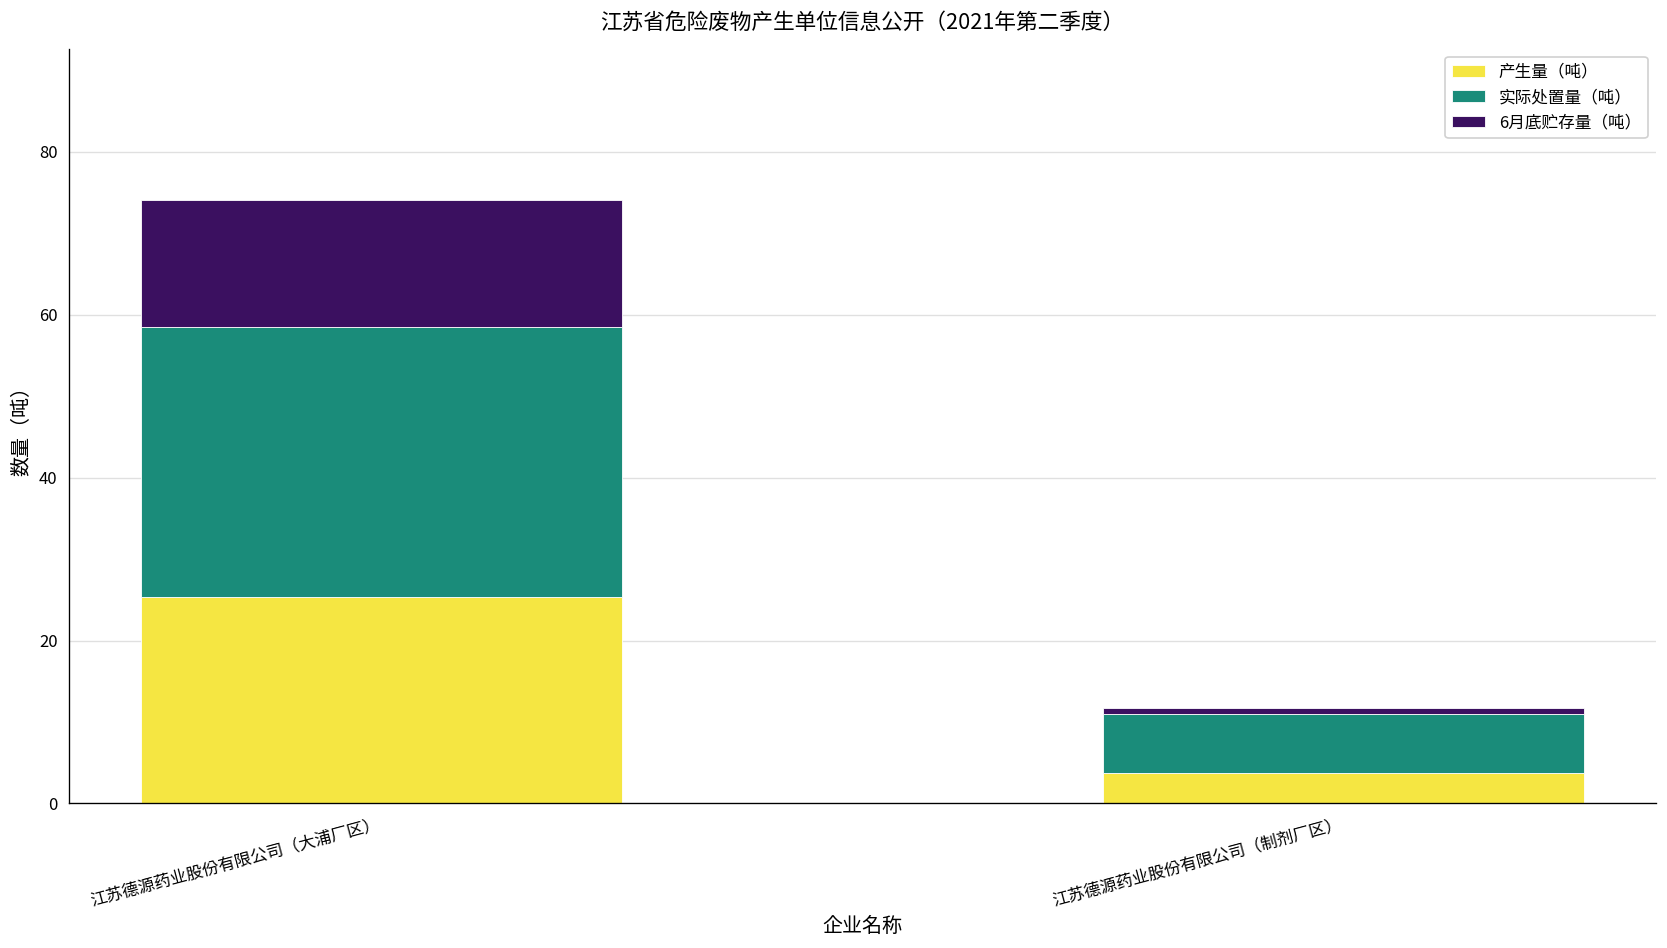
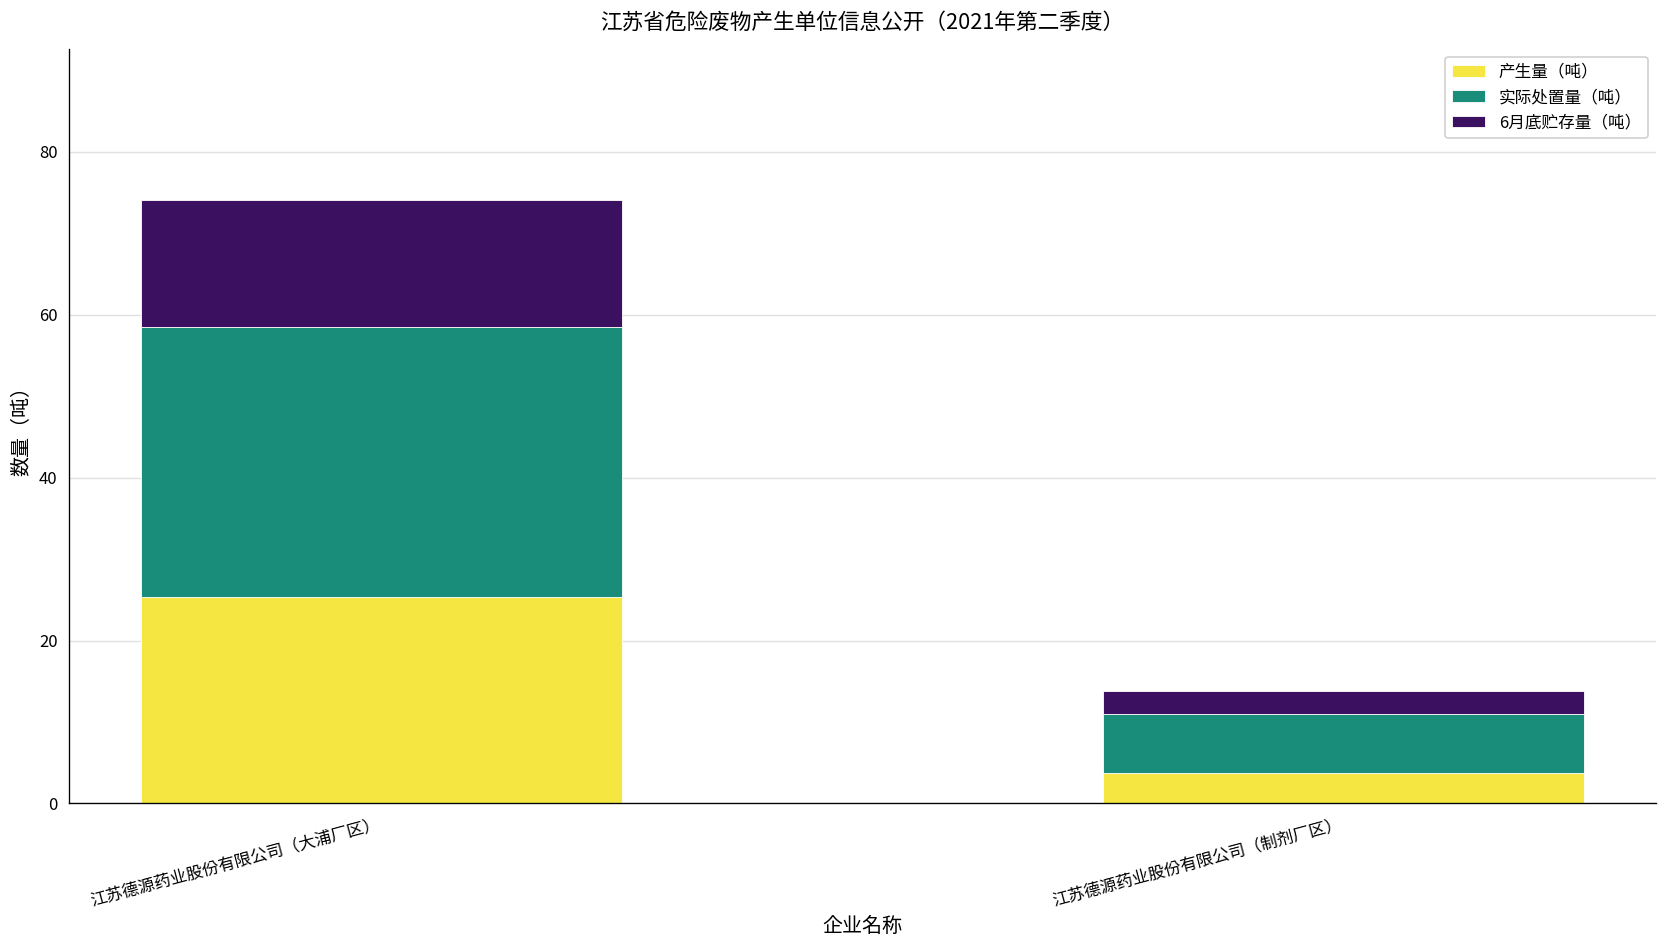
6月底贮存量（吨）, 江苏德源药业股份有限公司（制剂厂区）: 1 -> 3
